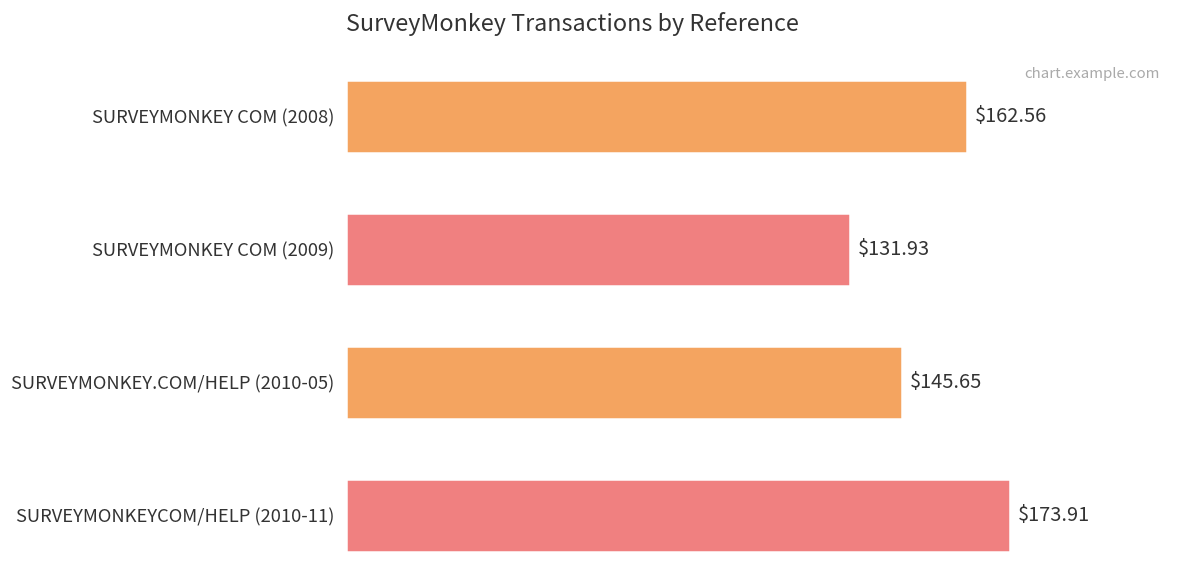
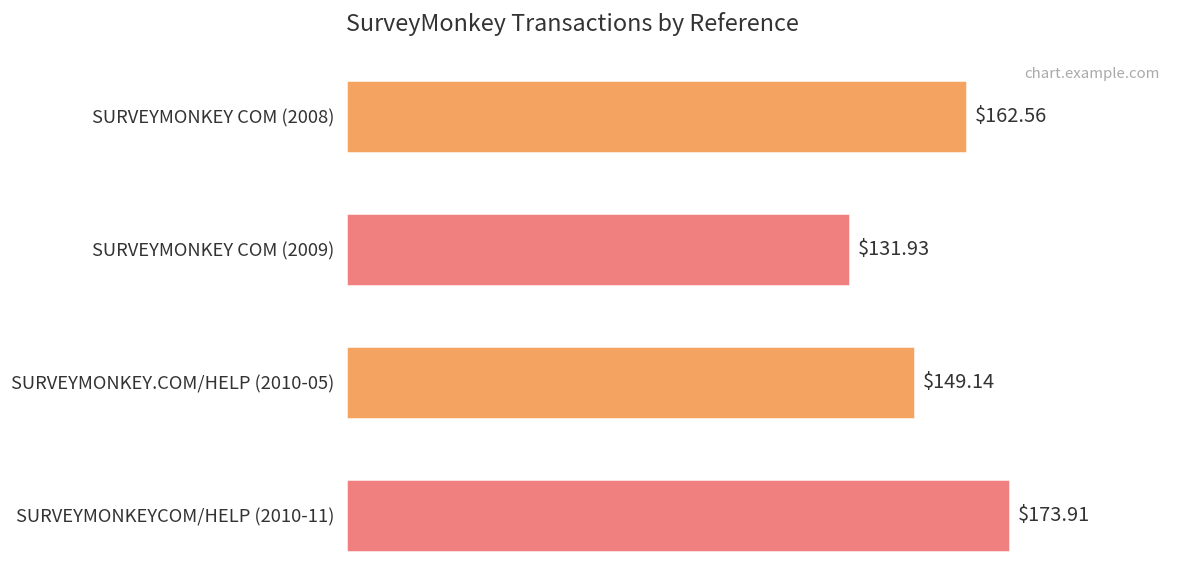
SURVEYMONKEY.COM/HELP (2010-05): $145.65 -> $149.14
